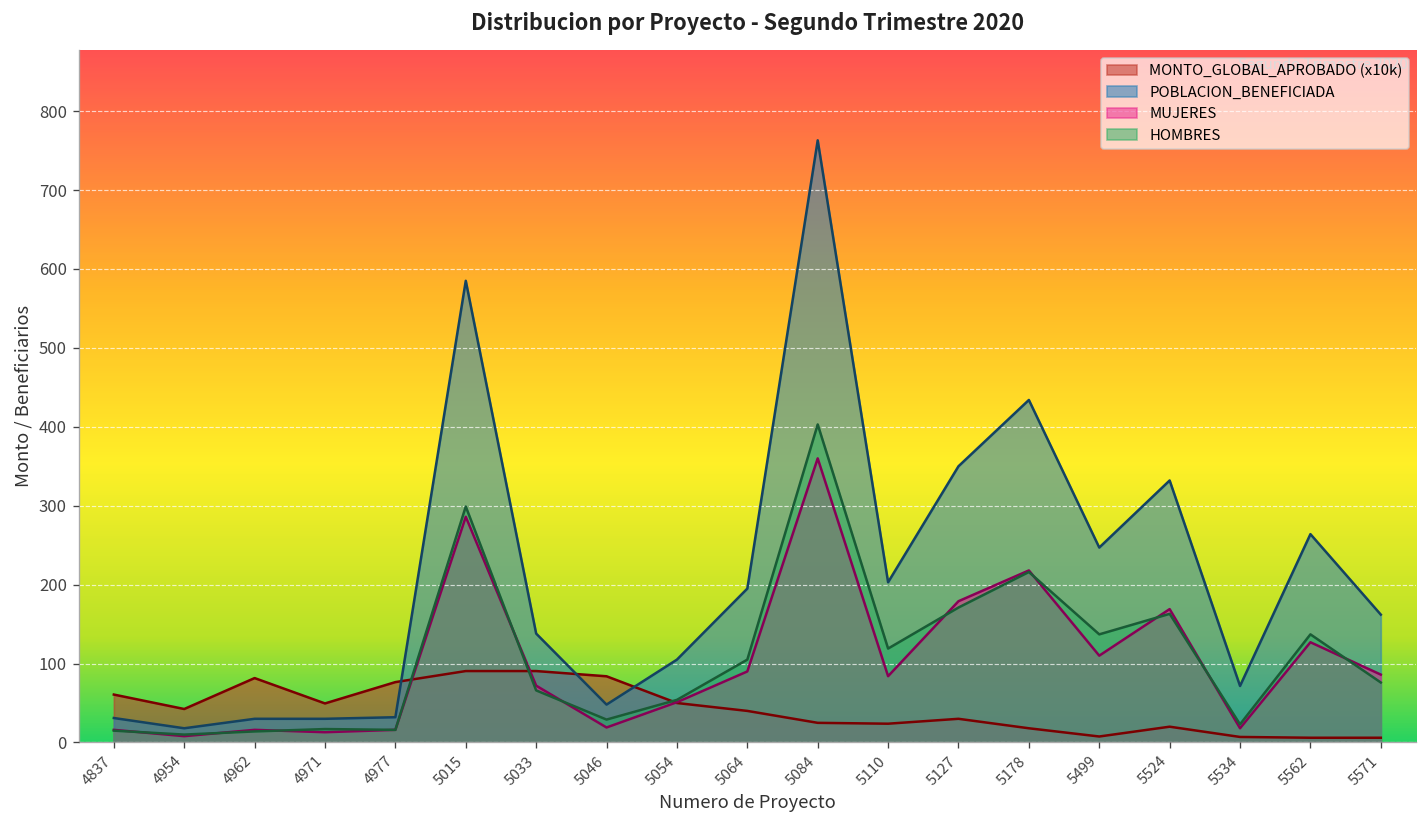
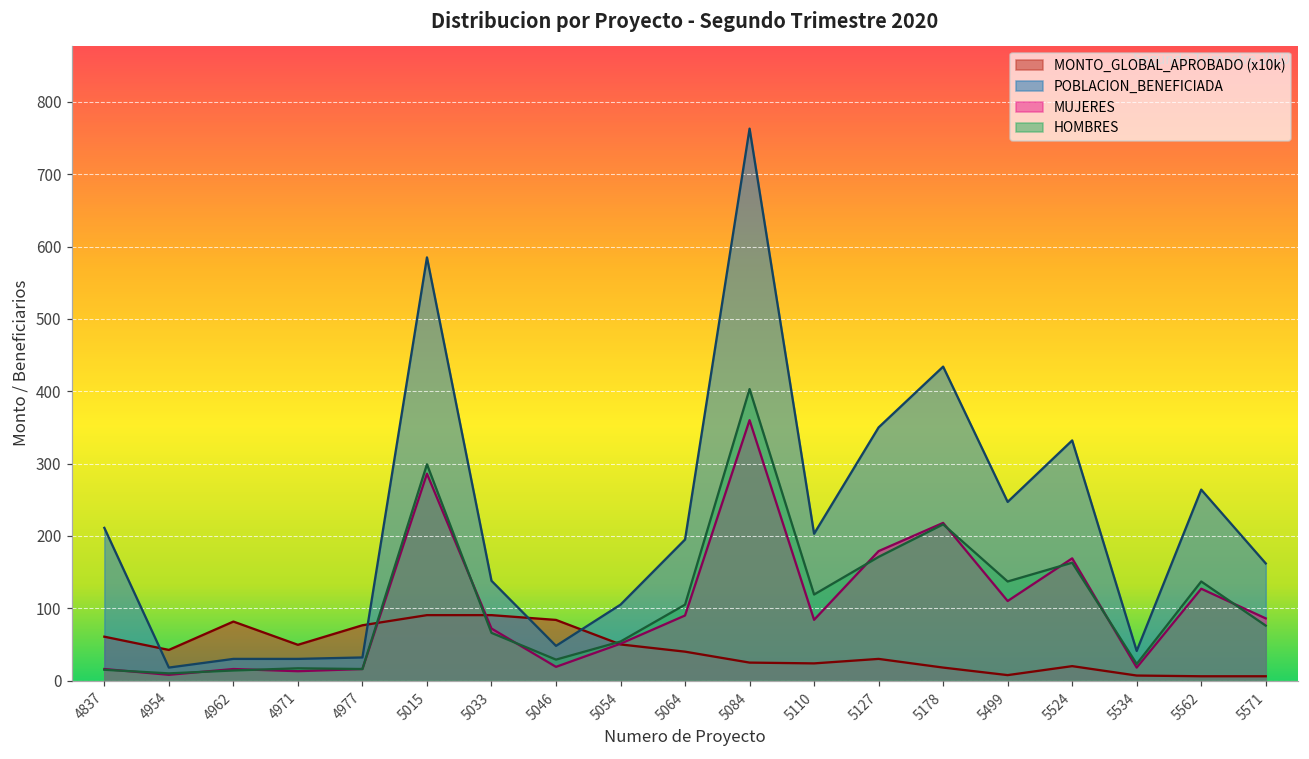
POBLACION_BENEFICIADA, 4837: 30 -> 210
POBLACION_BENEFICIADA, 5534: 70 -> 40
